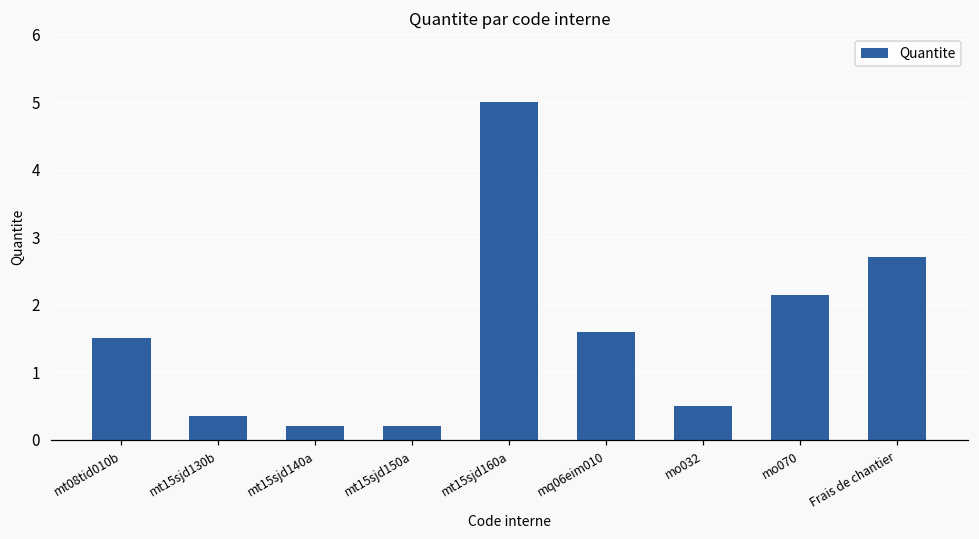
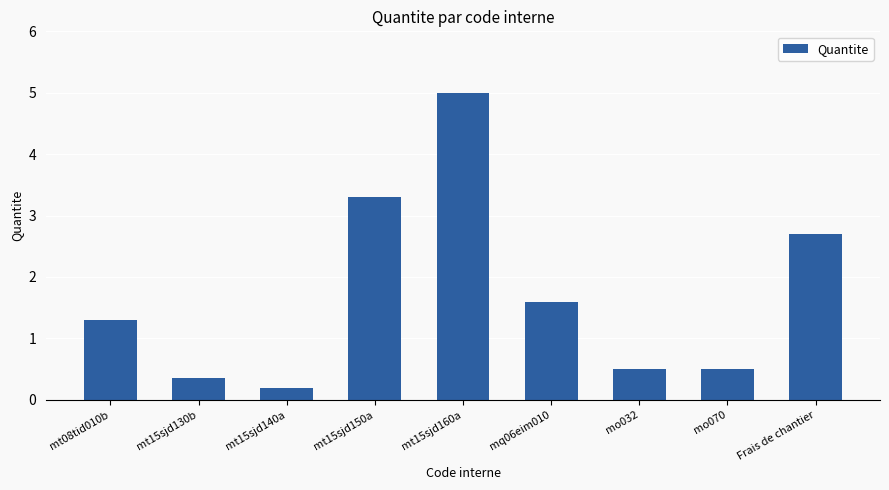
mt08tid010b: 1.5 -> 1.3
mt15sjd150a: 0.2 -> 3.3
mo070: 2.2 -> 0.5
